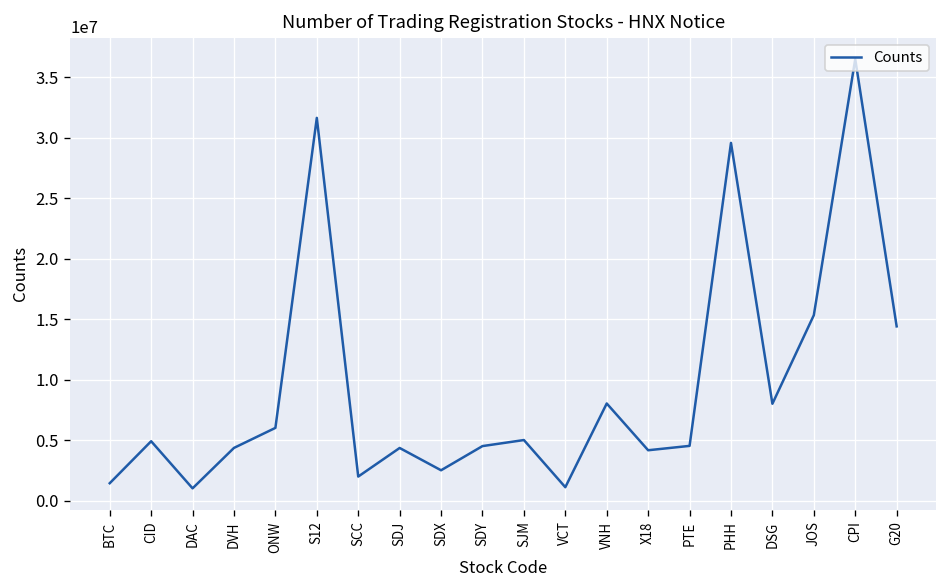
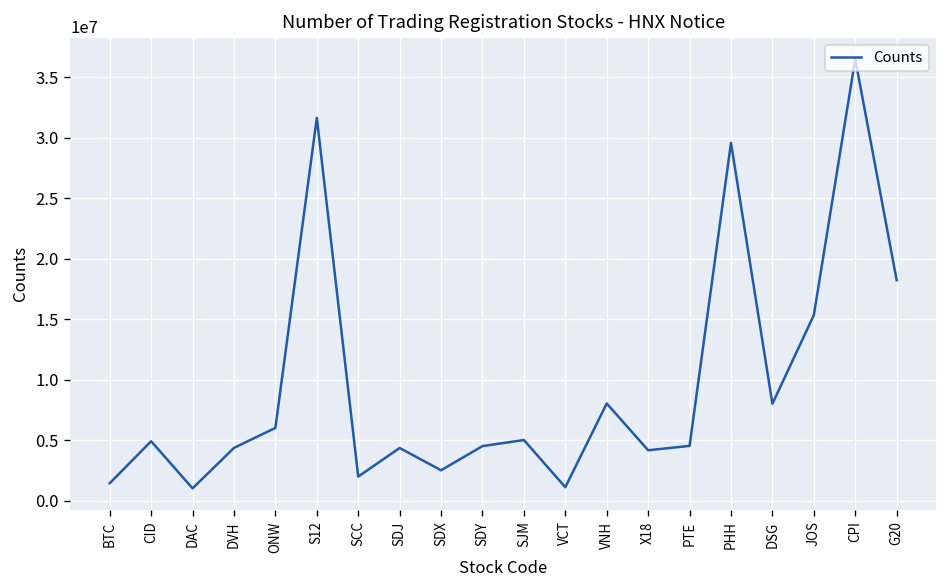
G20: 14400000 -> 18200000
